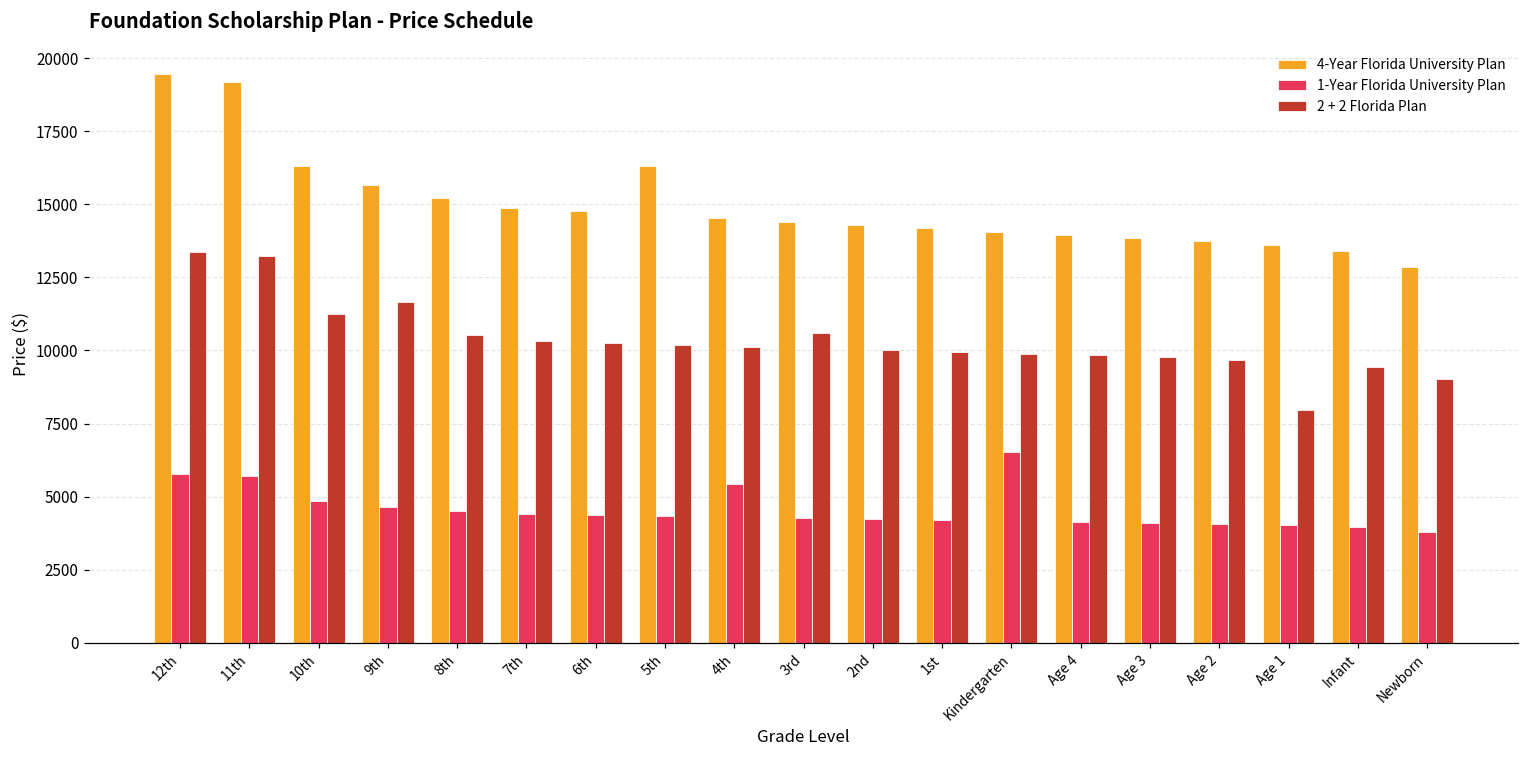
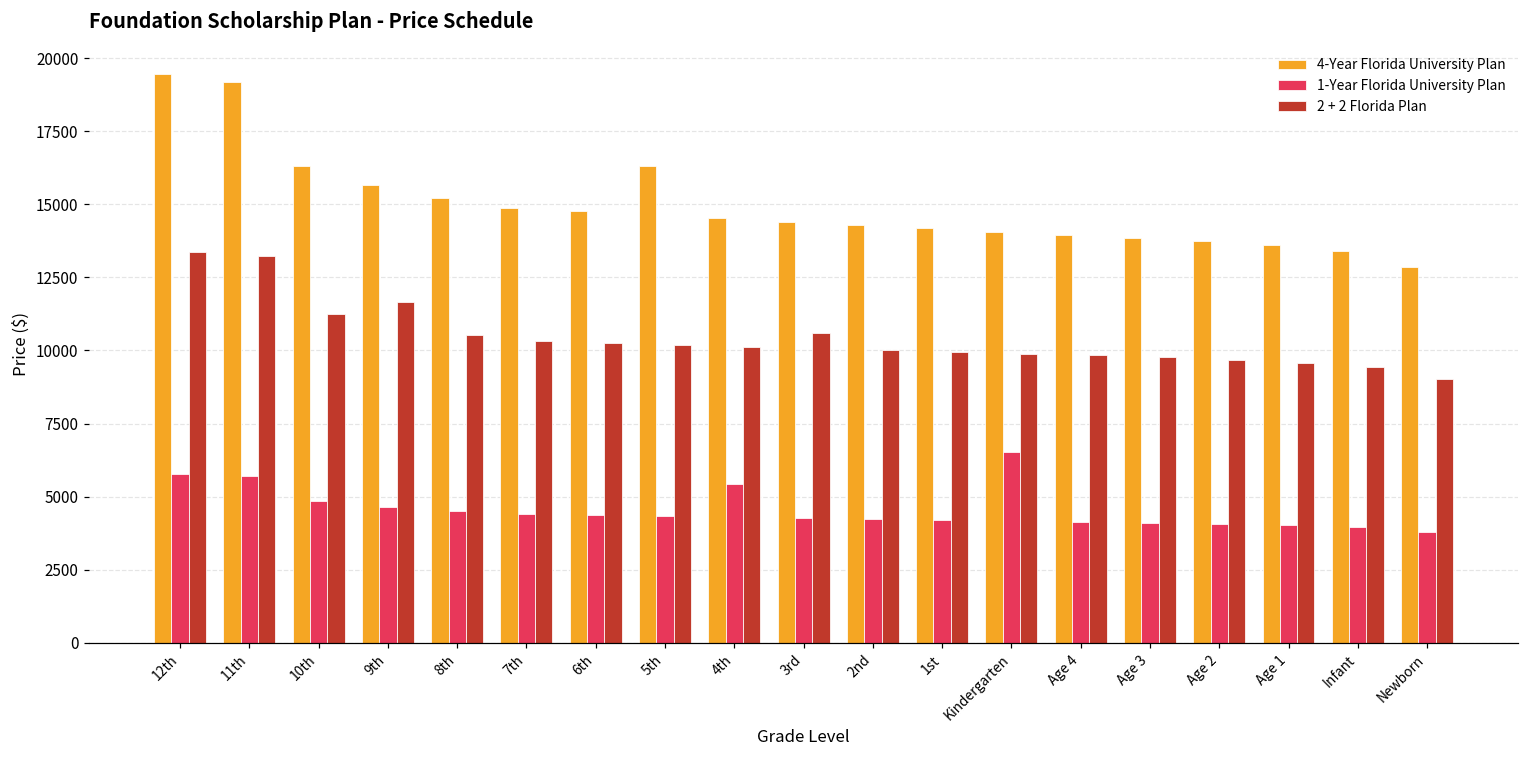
2 + 2 Florida Plan, Age 1: 8000 -> 9600
